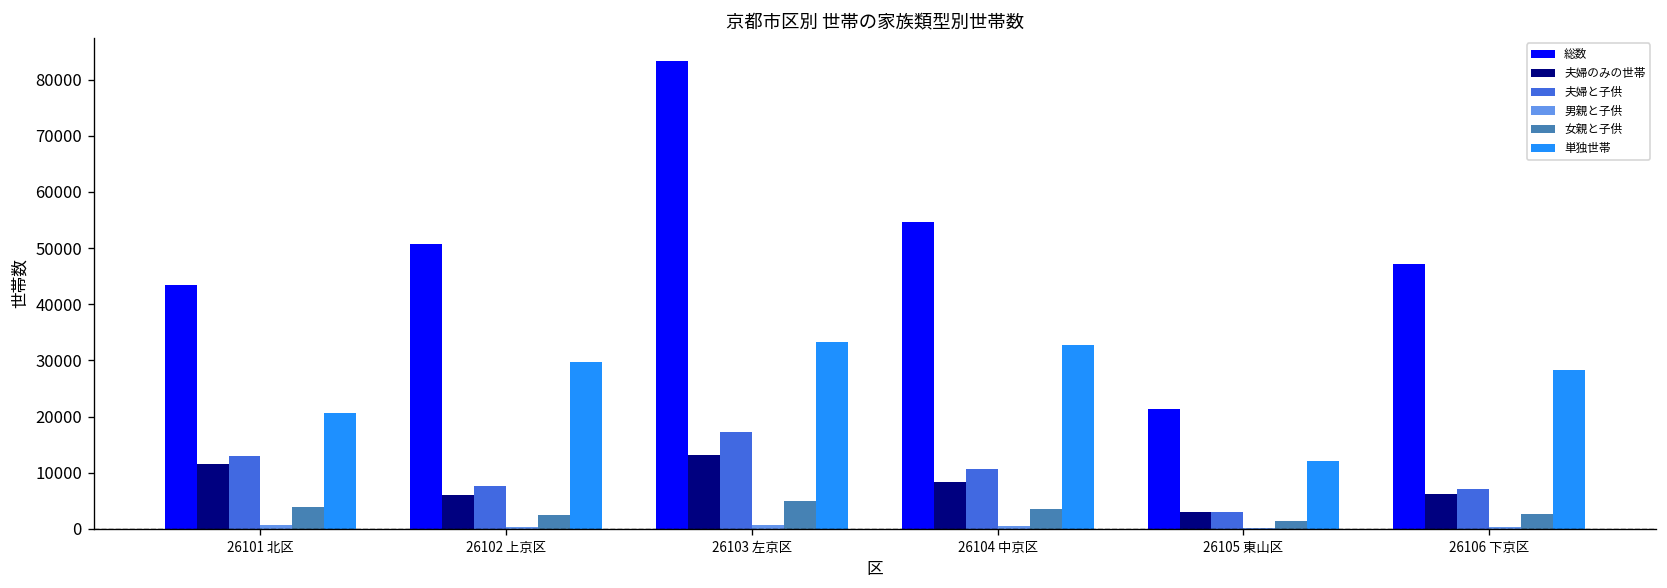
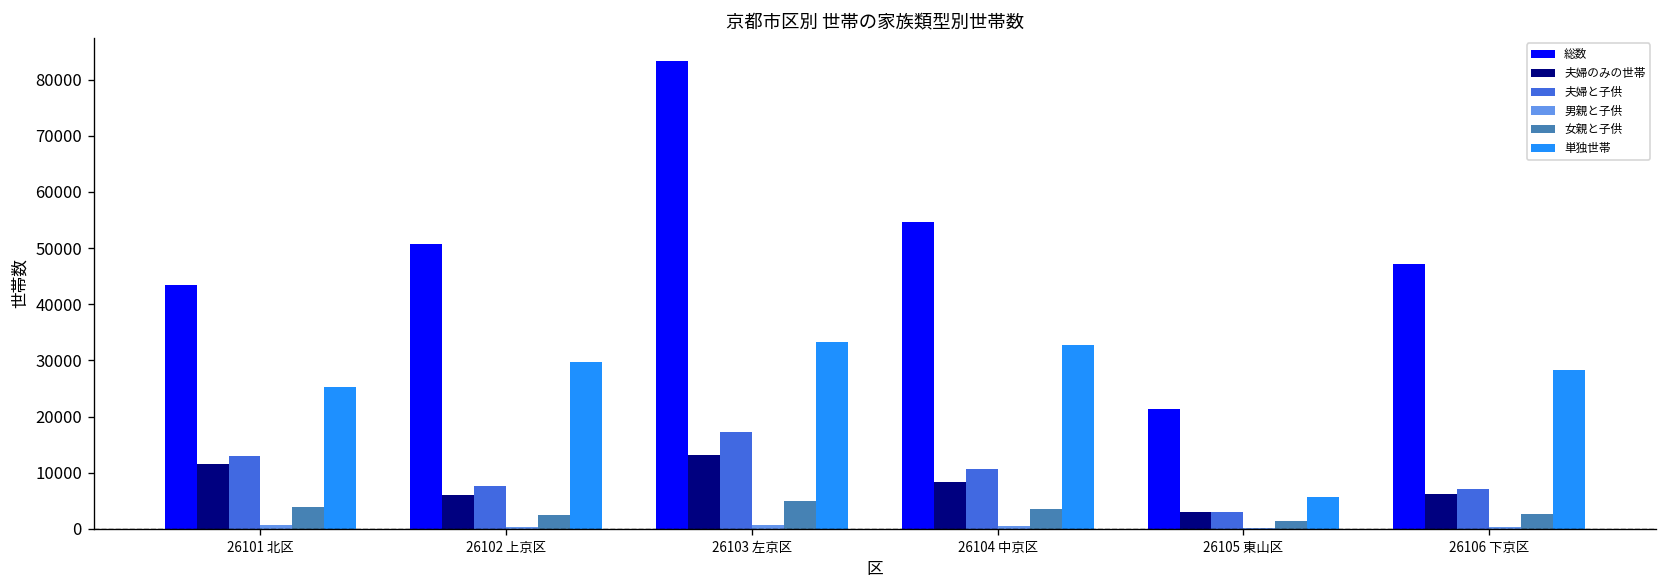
単独世帯, 26101 北区: 21000 -> 25000
単独世帯, 26105 東山区: 12000 -> 6000
